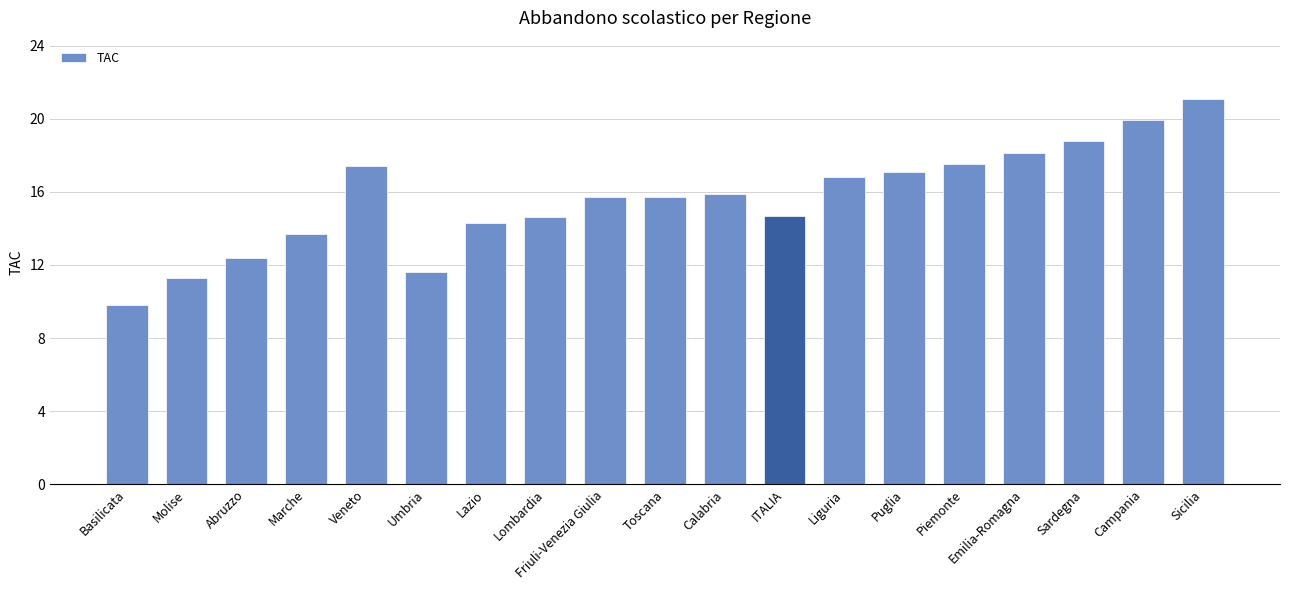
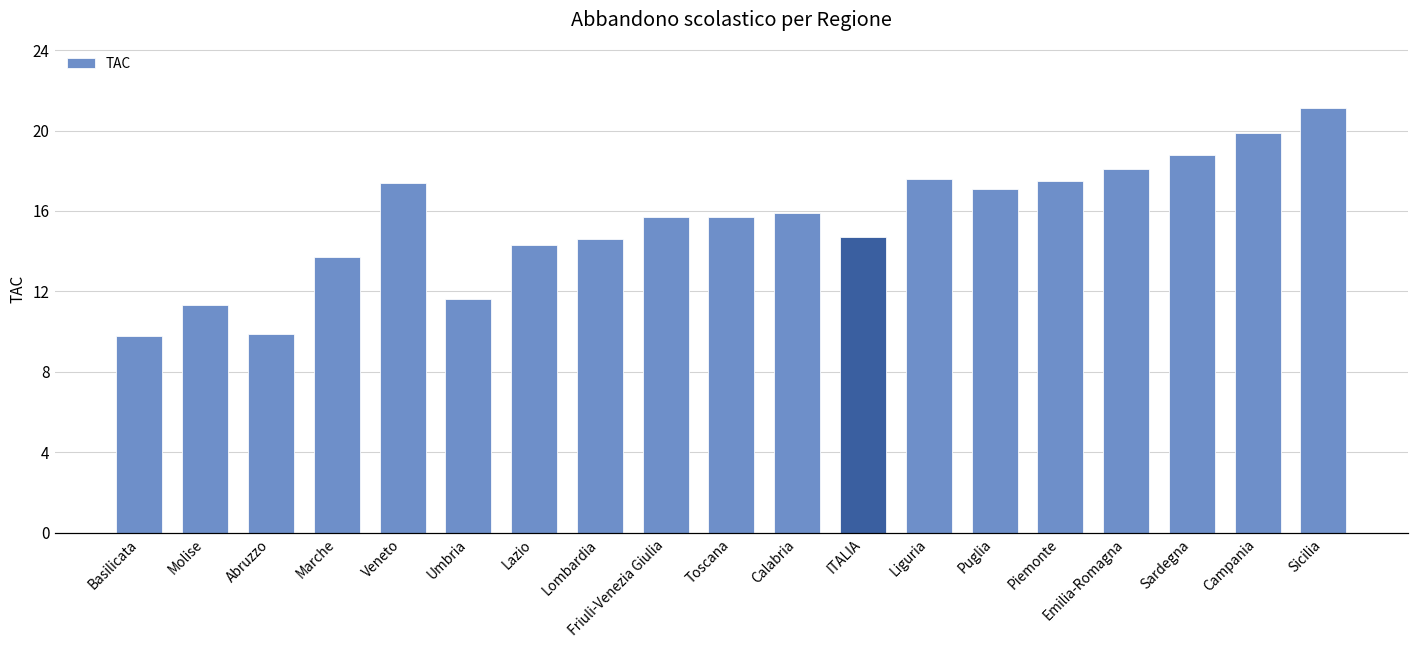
Abruzzo: 12.4 -> 9.9
Liguria: 16.8 -> 17.6
